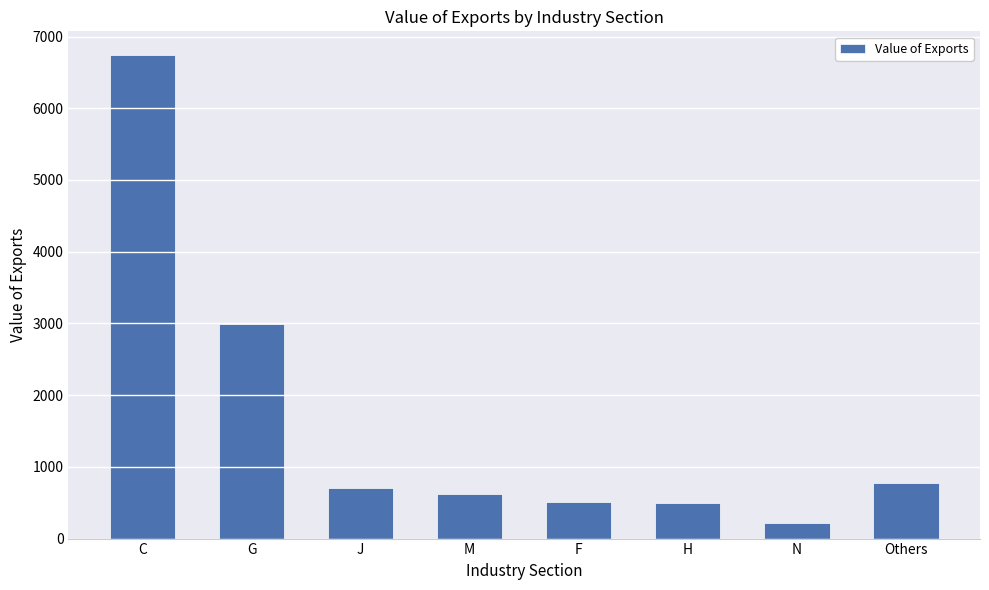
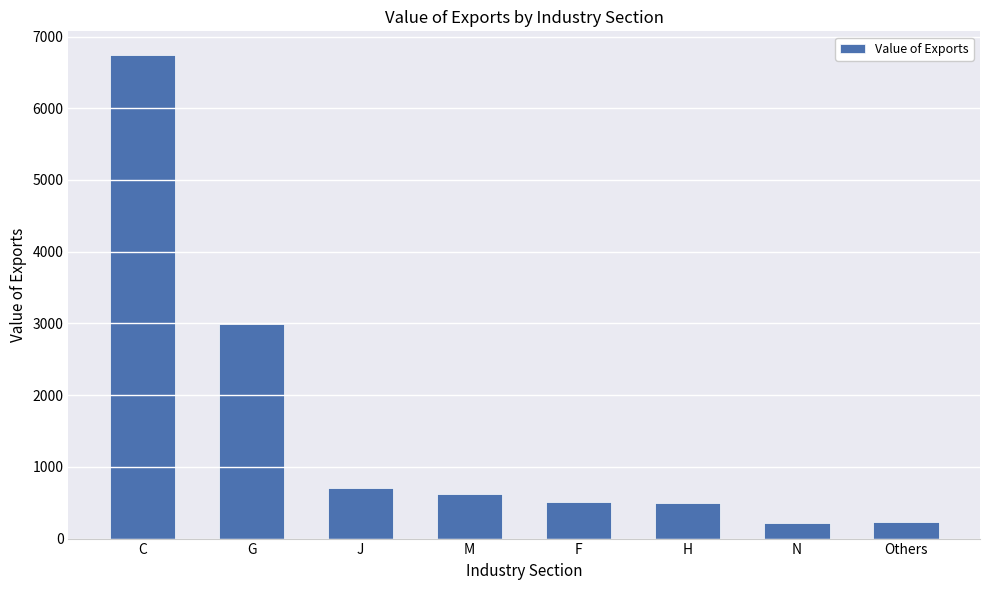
Others: 800 -> 200
